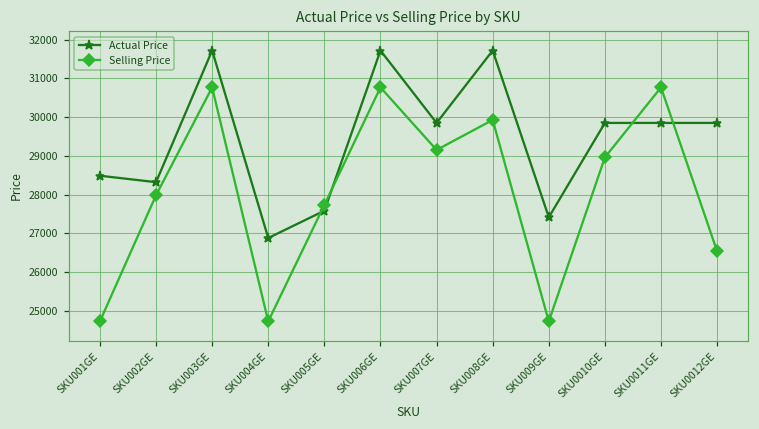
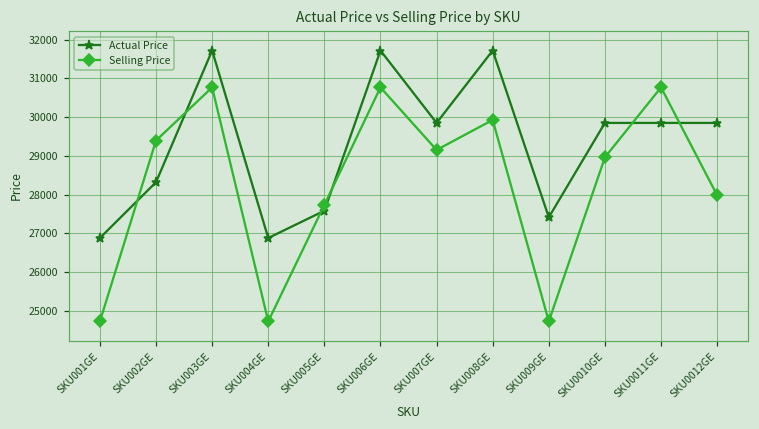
Actual Price, SKU001GE: 28500 -> 26900
Selling Price, SKU002GE: 28000 -> 29400
Selling Price, SKU0012GE: 26500 -> 28000
